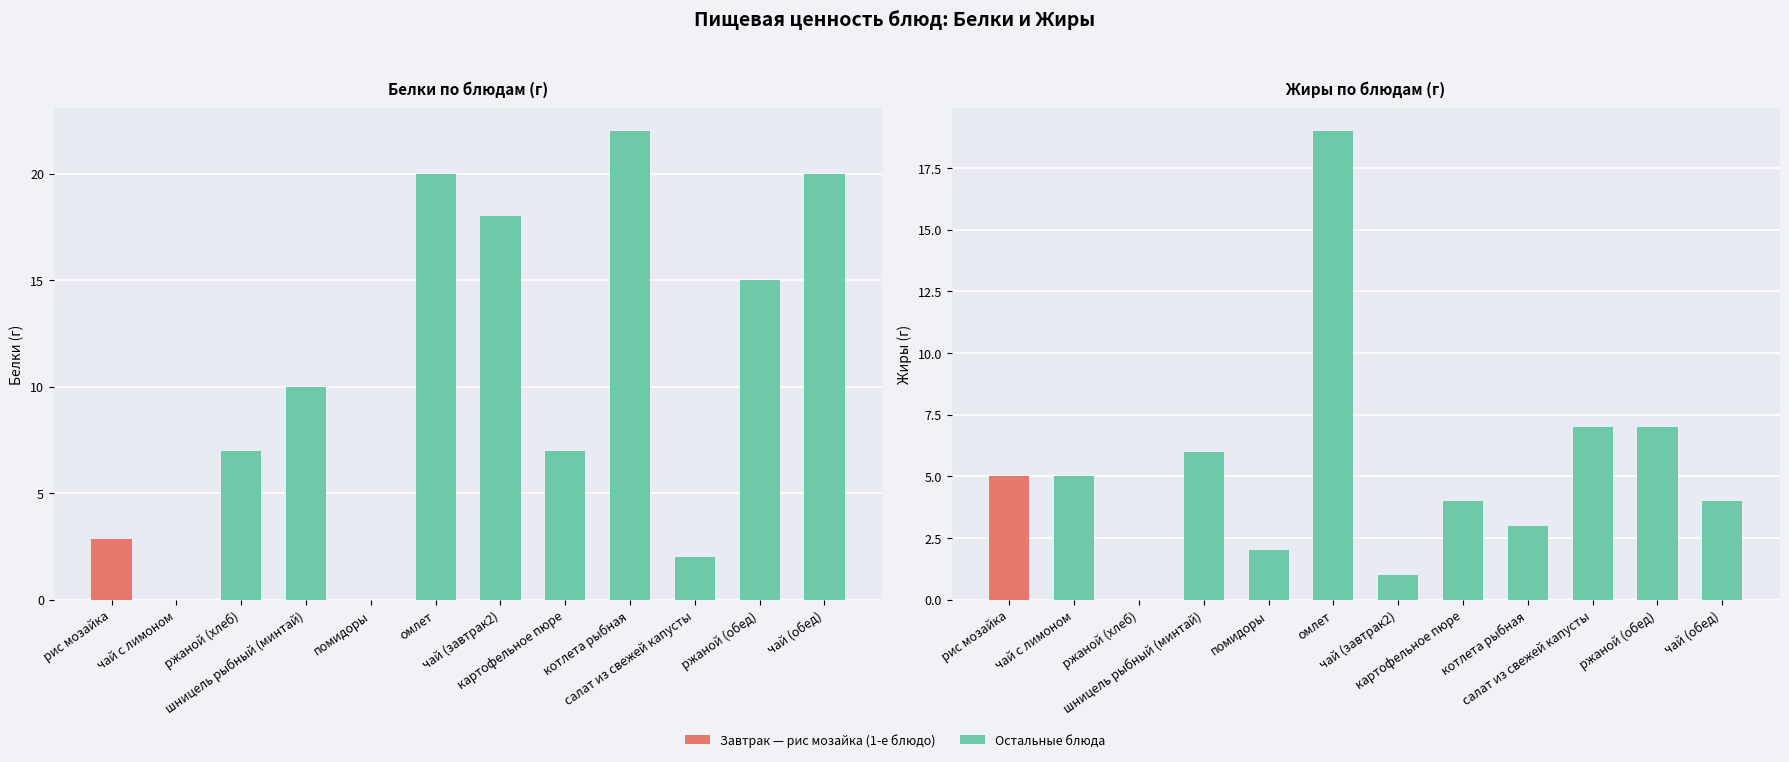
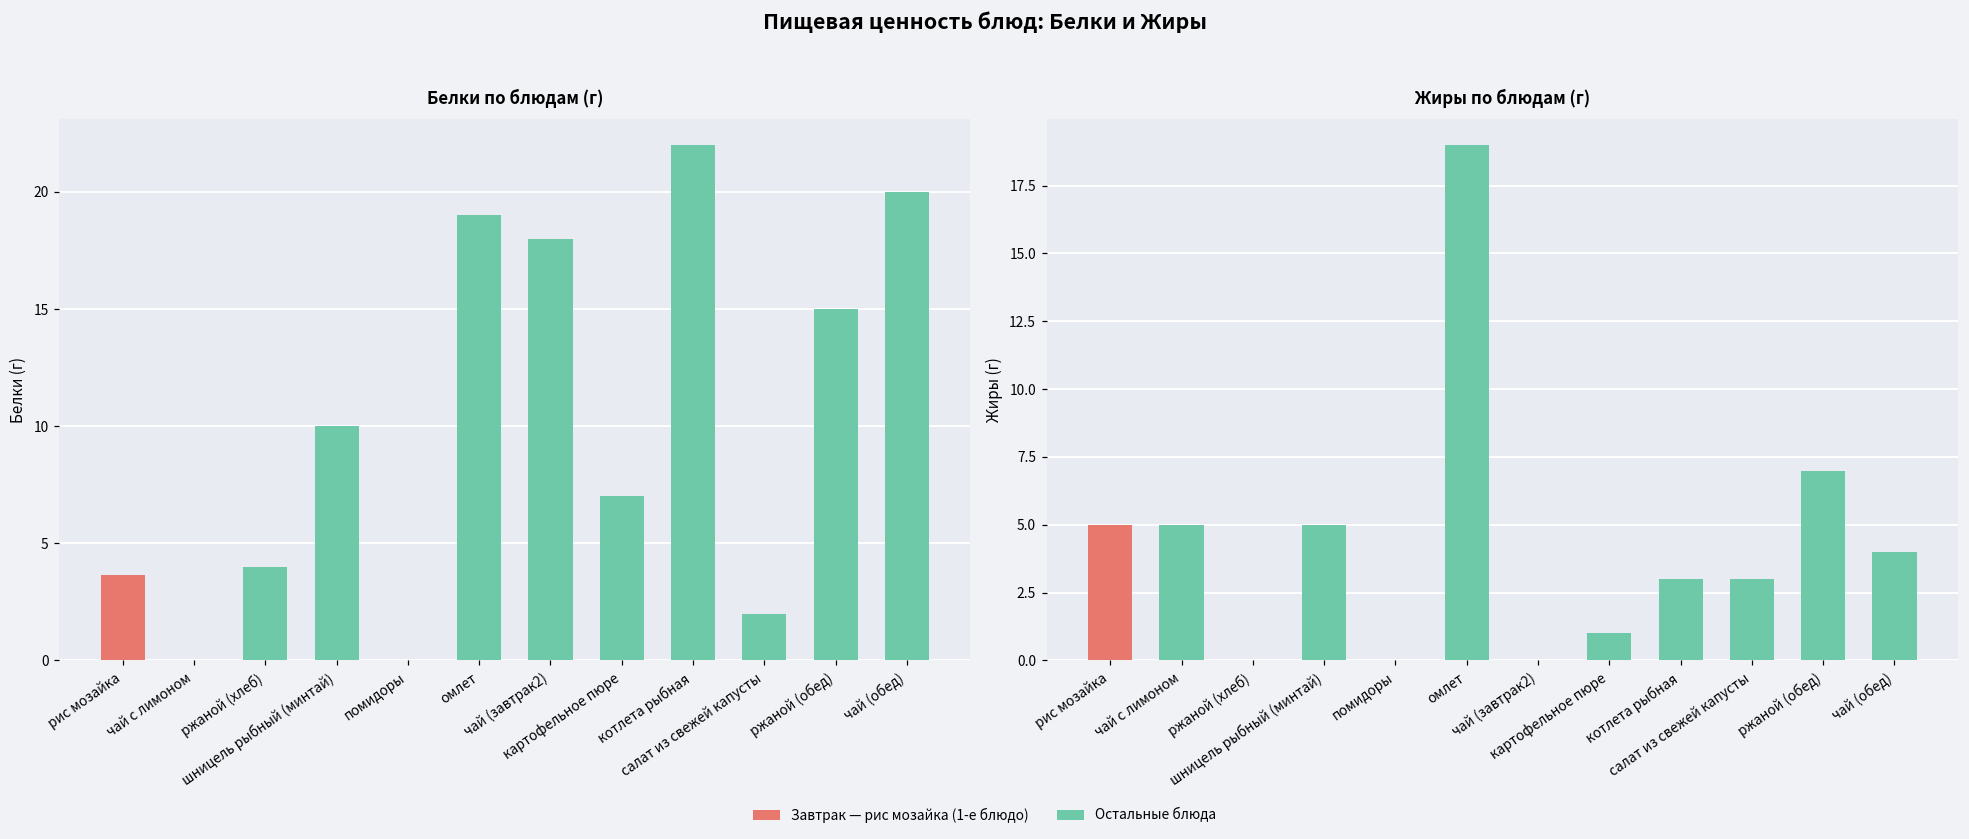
Белки по блюдам (г), рис мозайка: 2.9 -> 3.7
Белки по блюдам (г), ржаной (хлеб): 7 -> 4
Белки по блюдам (г), омлет: 20 -> 19
Жиры по блюдам (г), шницель рыбный (минтай): 6 -> 5
Жиры по блюдам (г), помидоры: 2 -> 0
Жиры по блюдам (г), чай (завтрак2): 1 -> 0
Жиры по блюдам (г), картофельное пюре: 4 -> 1
Жиры по блюдам (г), салат из свежей капусты: 7 -> 3
